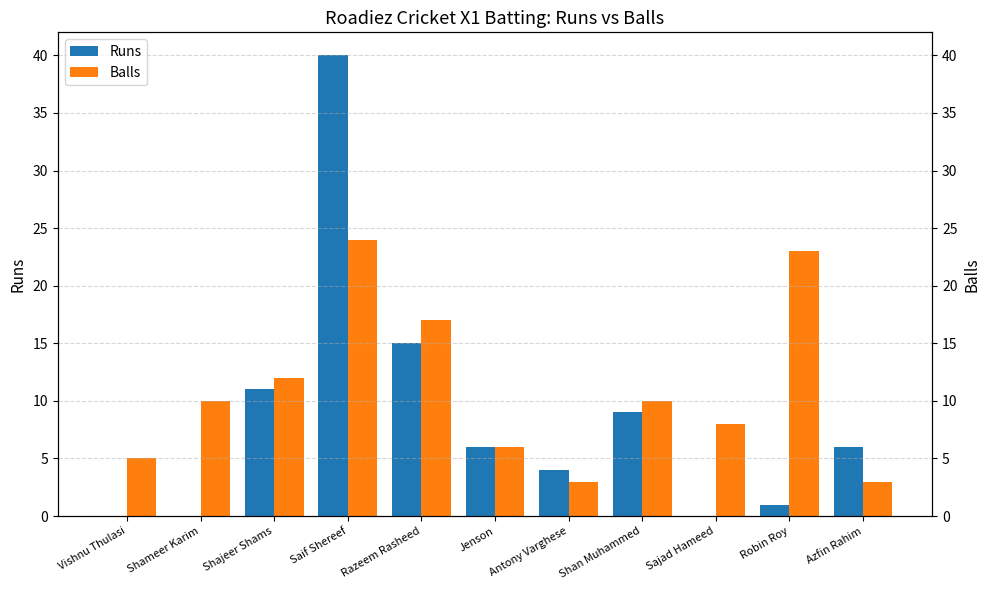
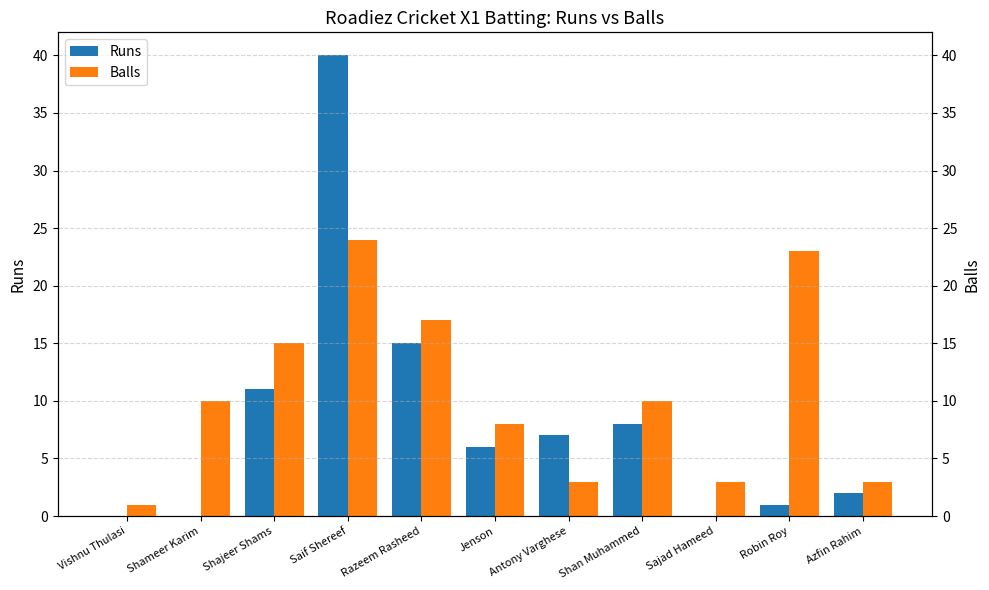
Balls, Vishnu Thulasi: 5 -> 1
Balls, Shajeer Shams: 12 -> 15
Balls, Jenson: 6 -> 8
Runs, Antony Varghese: 4 -> 7
Runs, Shan Muhammed: 9 -> 8
Balls, Sajad Hameed: 8 -> 3
Runs, Azfin Rahim: 6 -> 2
